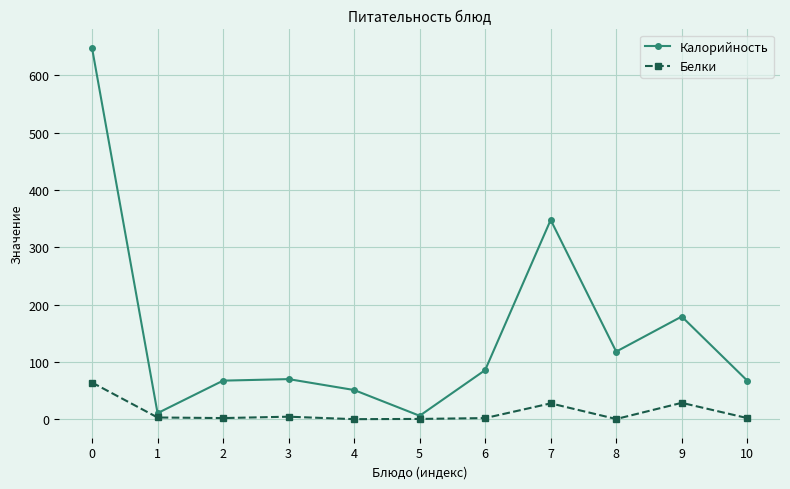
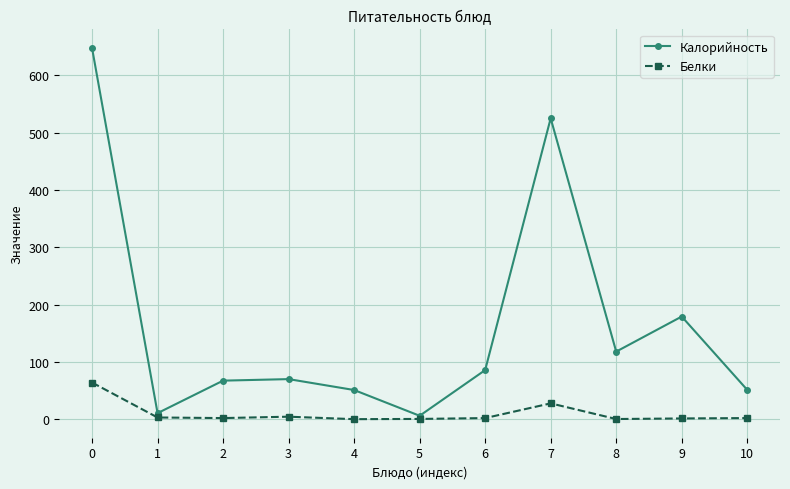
Калорийность, 7: 350 -> 530
Белки, 9: 30 -> 0
Калорийность, 10: 70 -> 50
